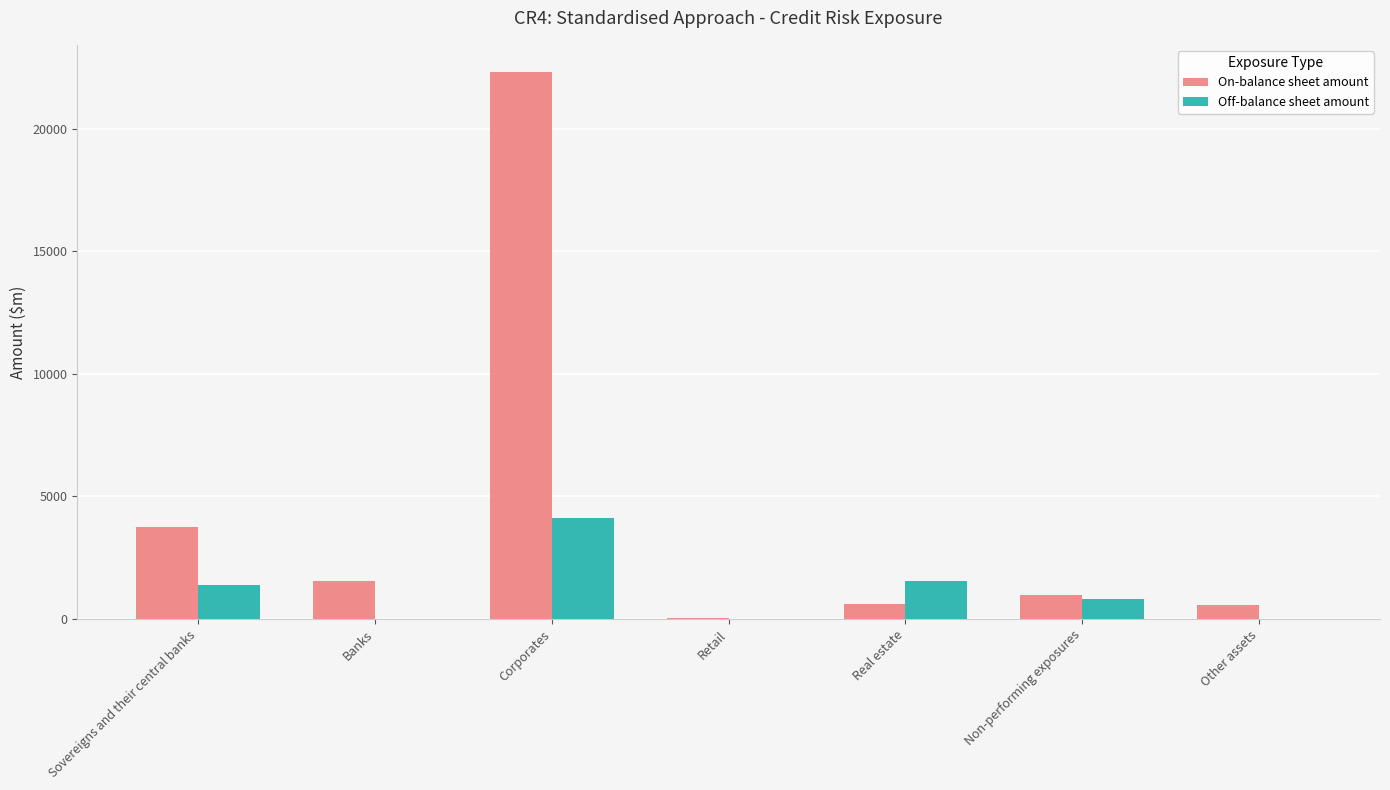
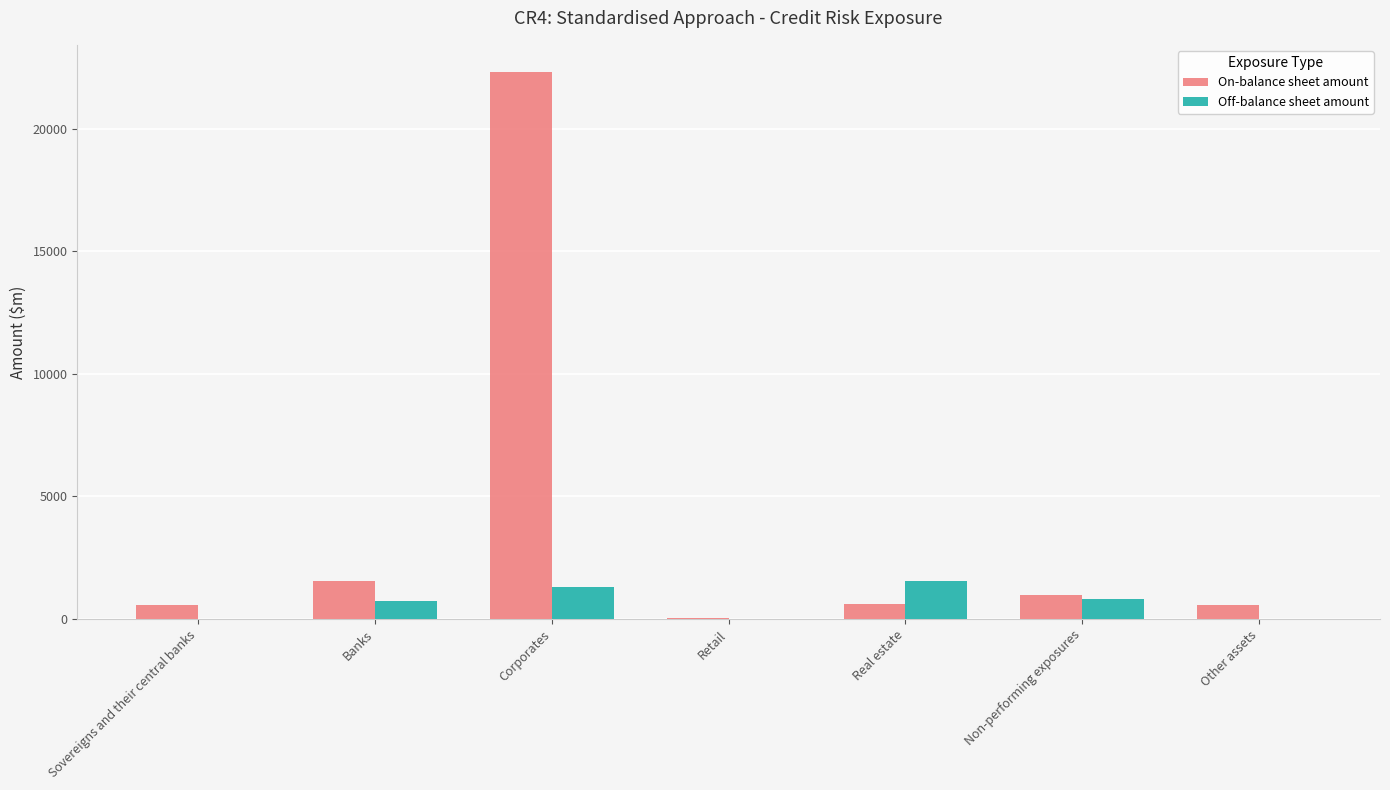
On-balance sheet amount, Sovereigns and their central banks: 3700 -> 600
Off-balance sheet amount, Sovereigns and their central banks: 1400 -> 0
Off-balance sheet amount, Banks: 0 -> 700
Off-balance sheet amount, Corporates: 4100 -> 1300
